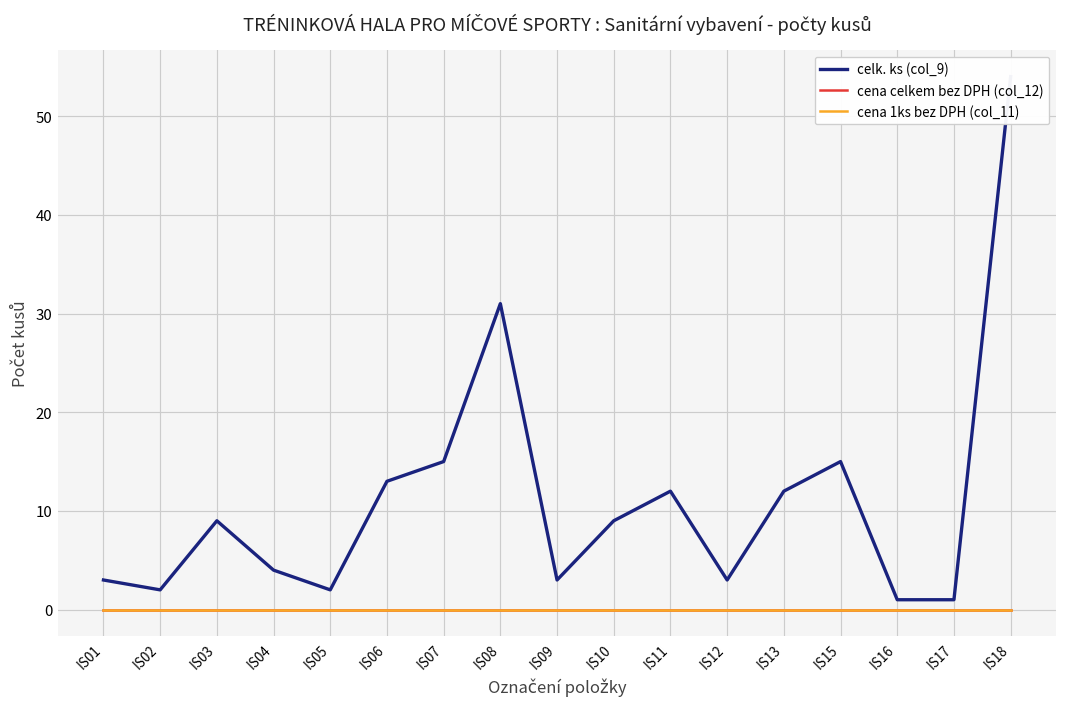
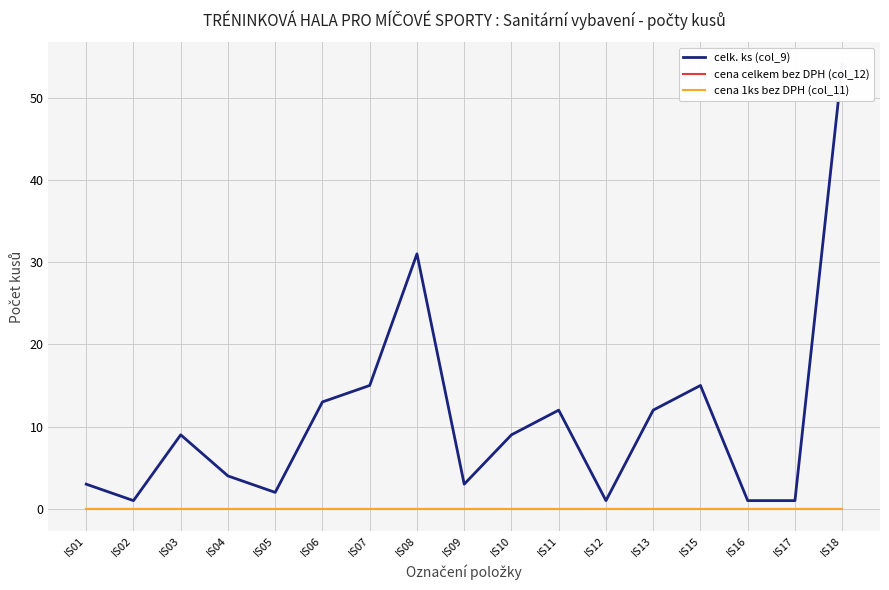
celk. ks (col_9), IS02: 2 -> 1
celk. ks (col_9), IS12: 3 -> 1
